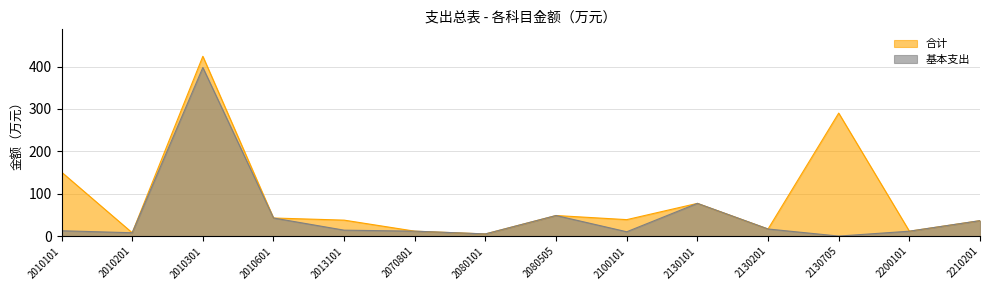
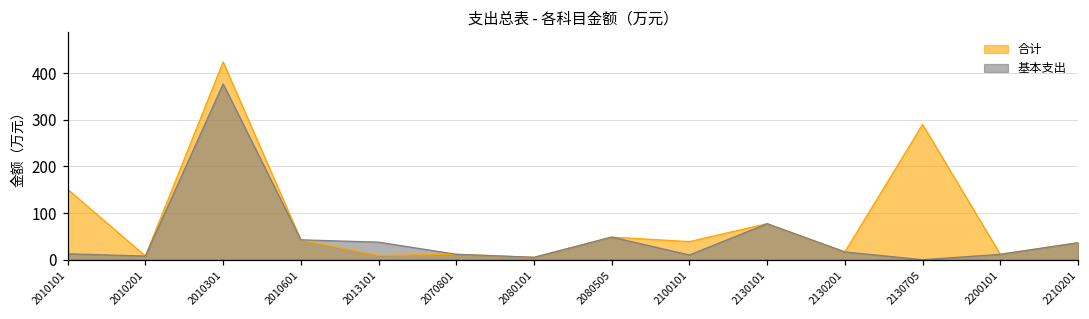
基本支出, 2010301: 400 -> 380
合计, 2013101: 40 -> 10
基本支出, 2013101: 10 -> 40
